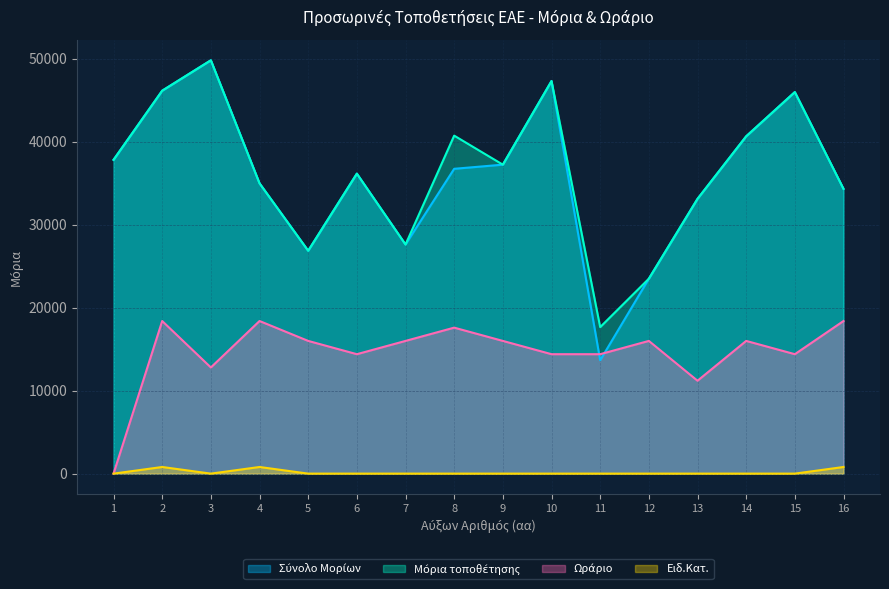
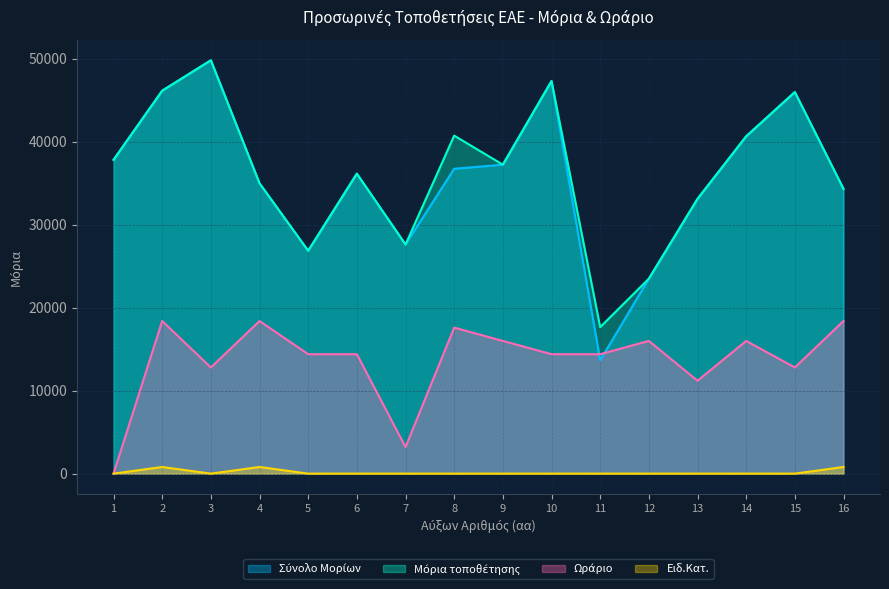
Ωράριο, 5: 16000 -> 14000
Ωράριο, 7: 16000 -> 3000
Ωράριο, 15: 14000 -> 13000
